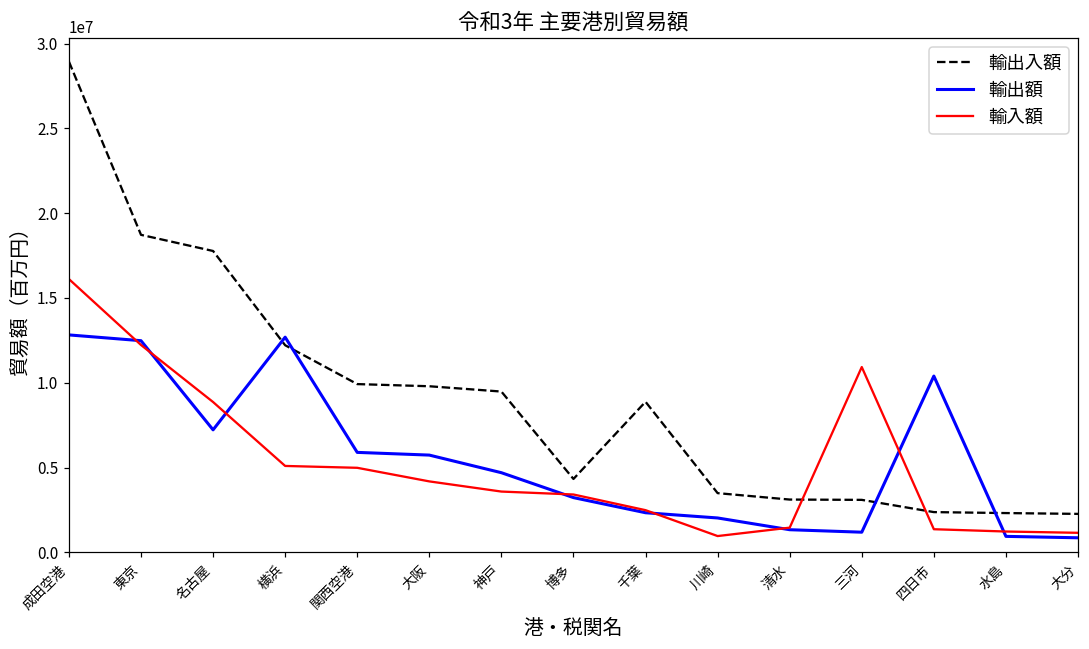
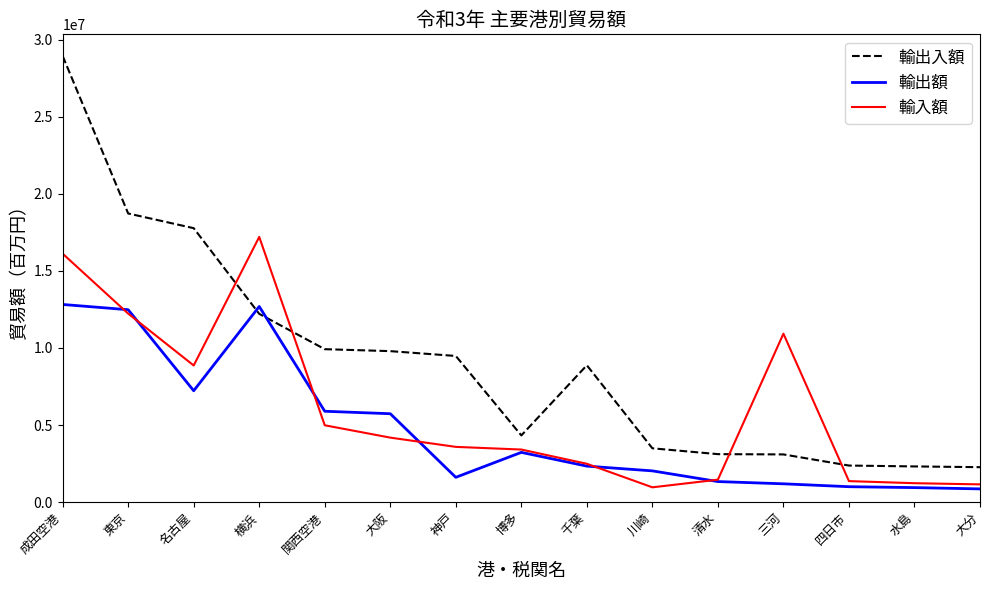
輸入額, 横浜: 5100000 -> 17200000
輸出額, 神戸: 4700000 -> 1600000
輸出額, 四日市: 10400000 -> 1000000
